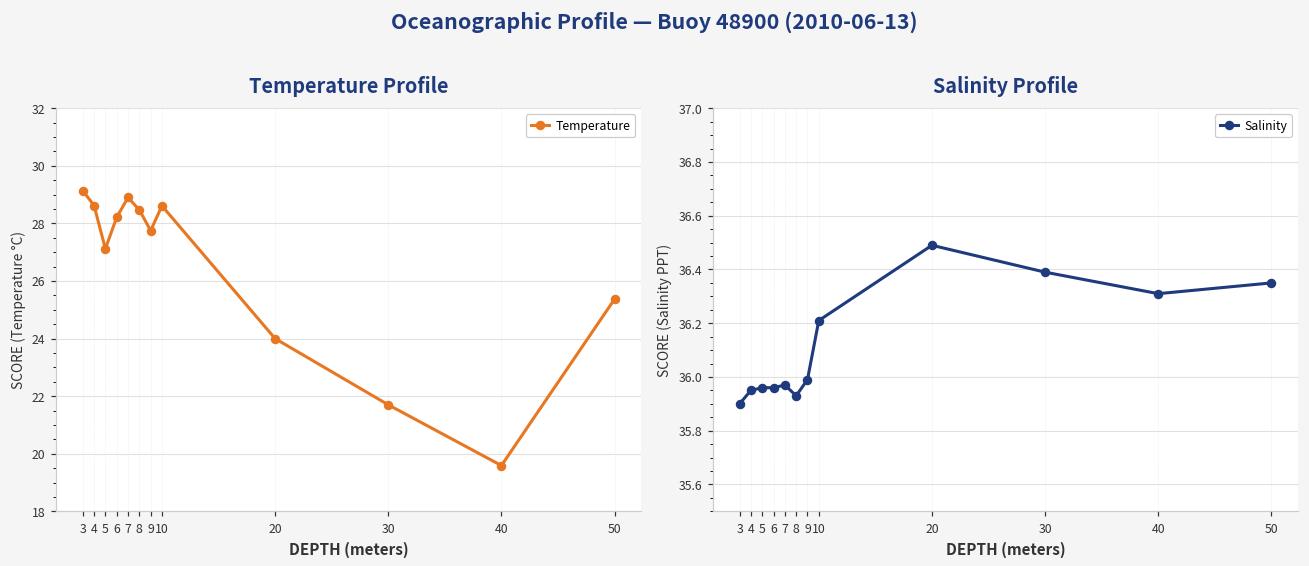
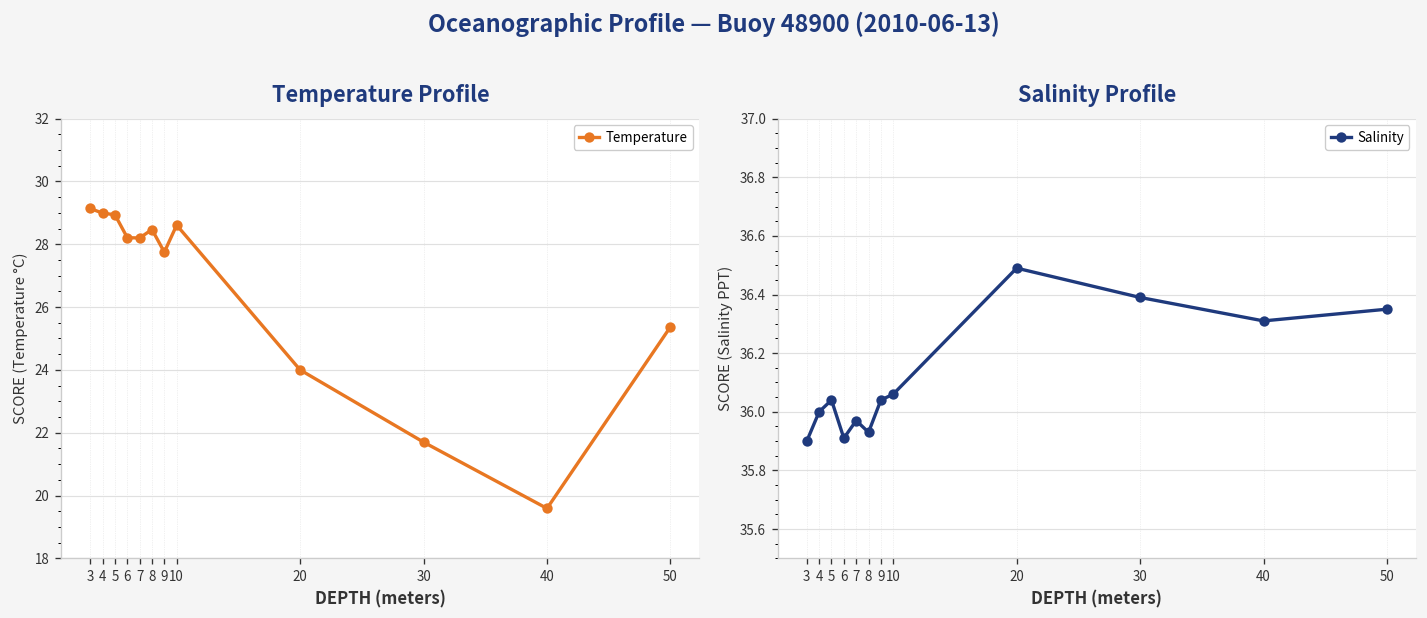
Temperature Profile, 4: 28.6 -> 29.0
Temperature Profile, 5: 27.1 -> 28.9
Temperature Profile, 7: 28.9 -> 28.2
Salinity Profile, 4: 35.95 -> 36.00
Salinity Profile, 5: 35.96 -> 36.04
Salinity Profile, 6: 35.96 -> 35.91
Salinity Profile, 9: 35.99 -> 36.04
Salinity Profile, 10: 36.21 -> 36.06
